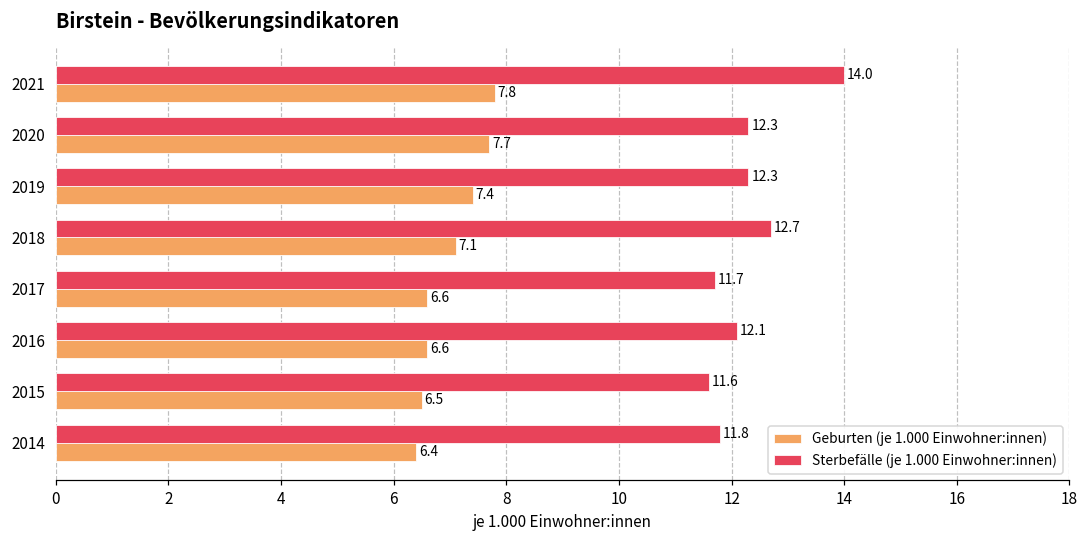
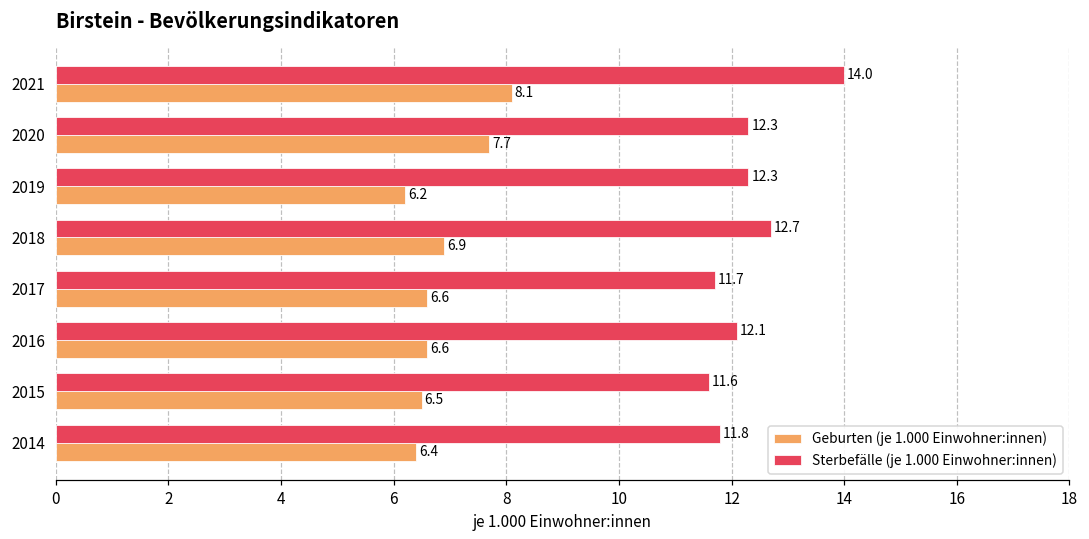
Geburten (je 1.000 Einwohner:innen), 2021: 7.8 -> 8.1
Geburten (je 1.000 Einwohner:innen), 2019: 7.4 -> 6.2
Geburten (je 1.000 Einwohner:innen), 2018: 7.1 -> 6.9
